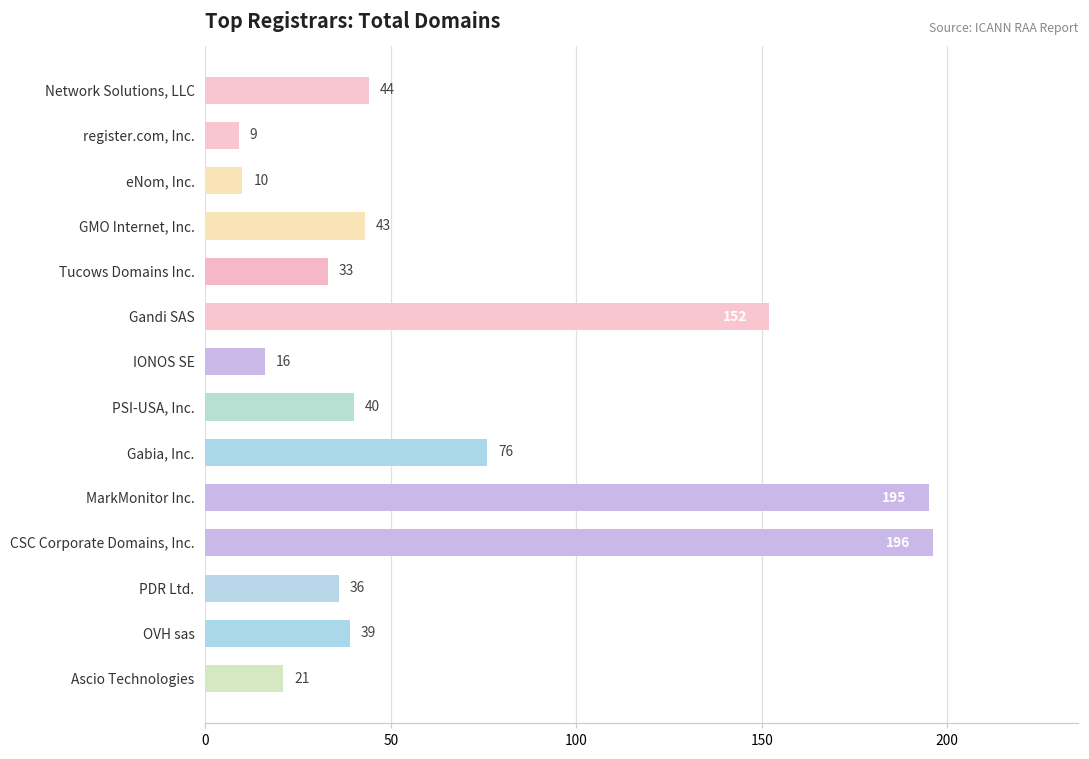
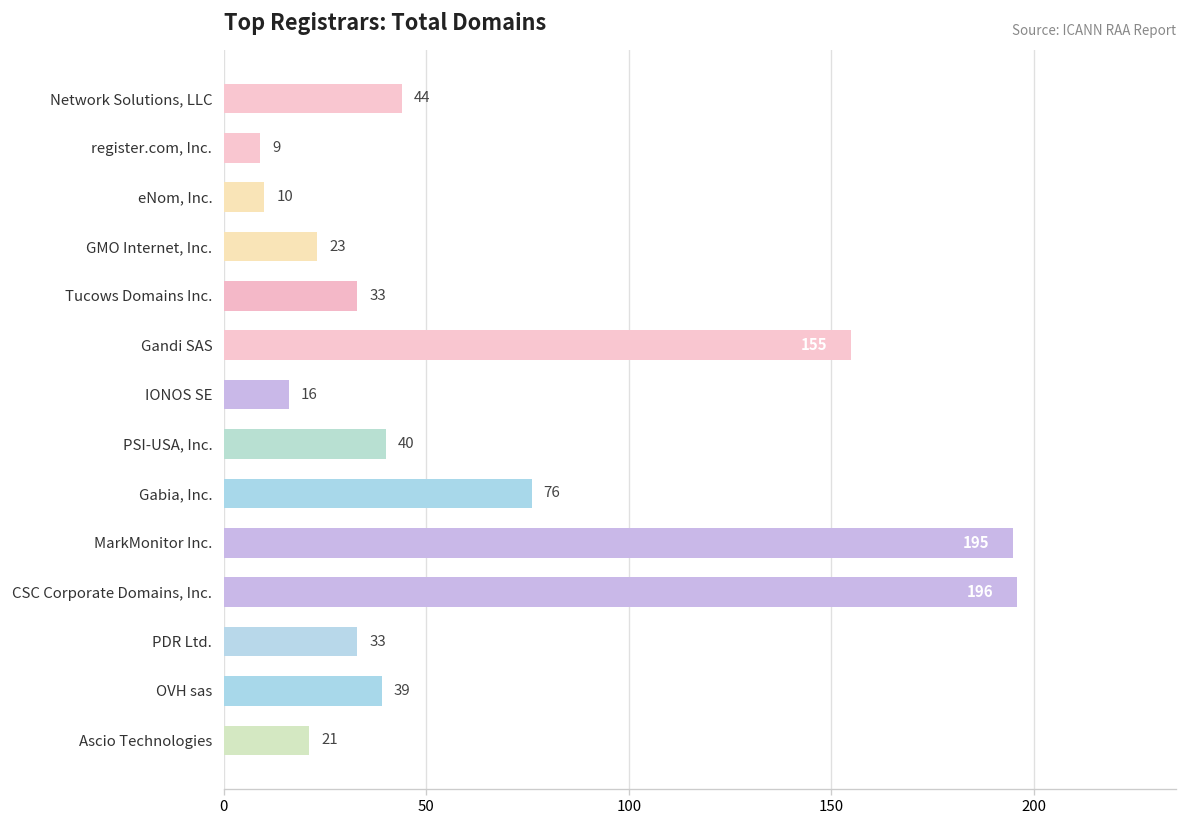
GMO Internet, Inc.: 43 -> 23
Gandi SAS: 152 -> 155
PDR Ltd.: 36 -> 33
